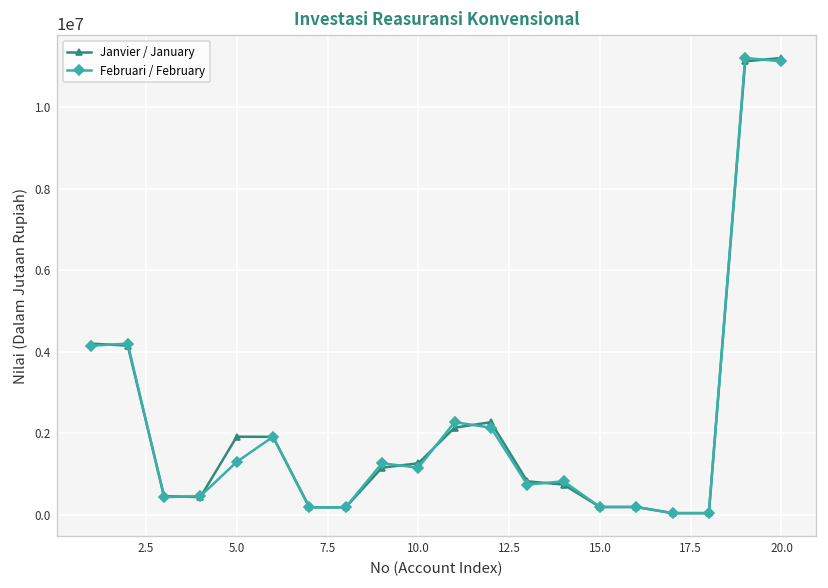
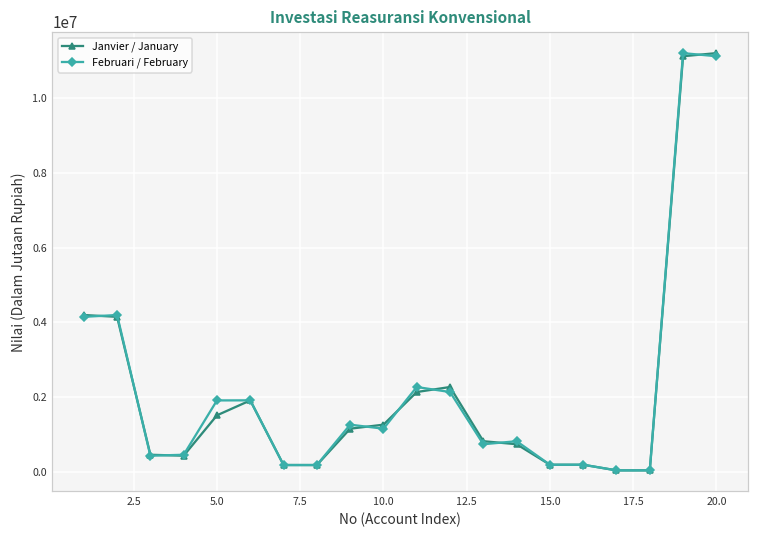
Janvier / January, 5.0: 1900000 -> 1500000
Februari / February, 5.0: 1300000 -> 1900000
